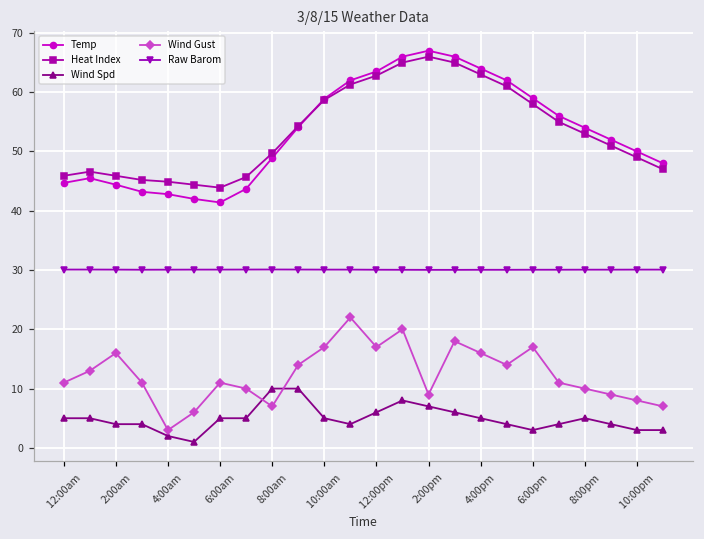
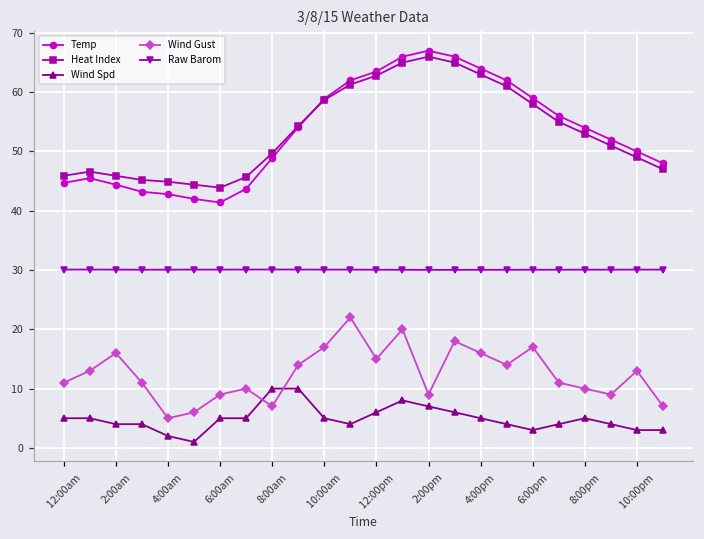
Wind Gust, 4:00am: 3 -> 5
Wind Gust, 6:00am: 11 -> 9
Wind Gust, 12:00pm: 17 -> 15
Wind Gust, 10:00pm: 8 -> 13
